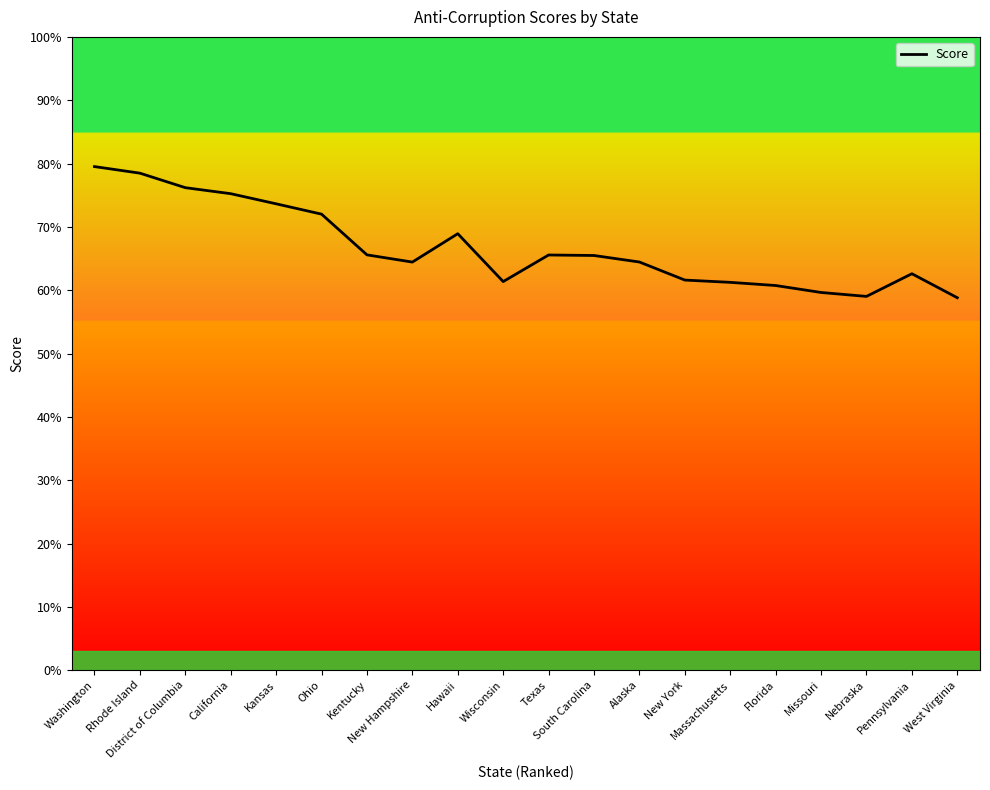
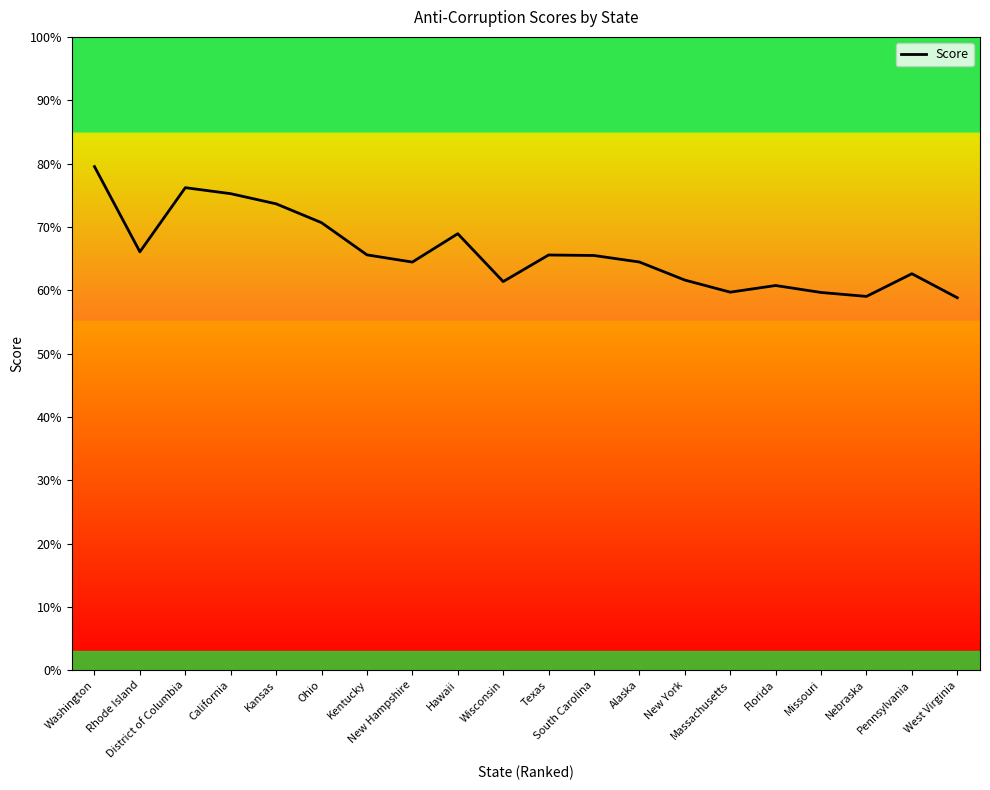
Rhode Island: 78% -> 66%
Ohio: 72% -> 71%
Massachusetts: 61% -> 60%
